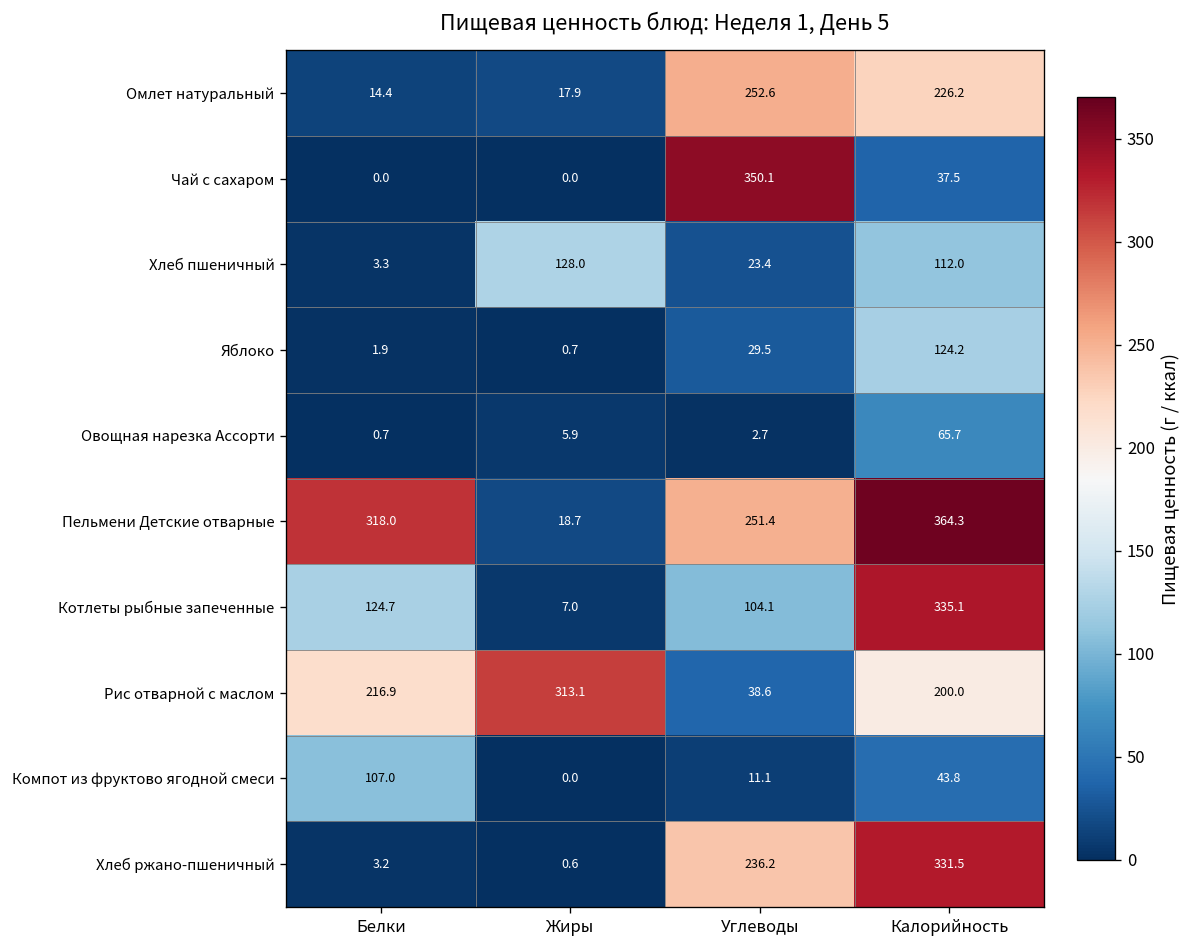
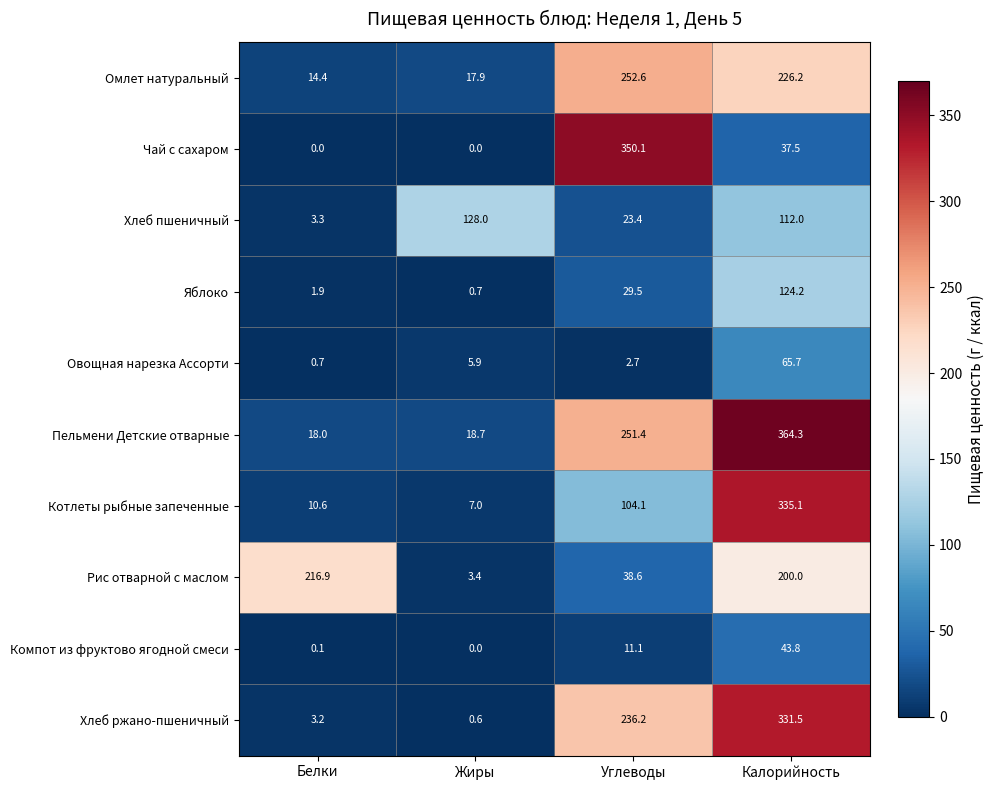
Пельмени Детские отварные, Белки: 318.0 -> 18.0
Котлеты рыбные запеченные, Белки: 124.7 -> 10.6
Рис отварной с маслом, Жиры: 313.1 -> 3.4
Компот из фруктово ягодной смеси, Белки: 107.0 -> 0.1
